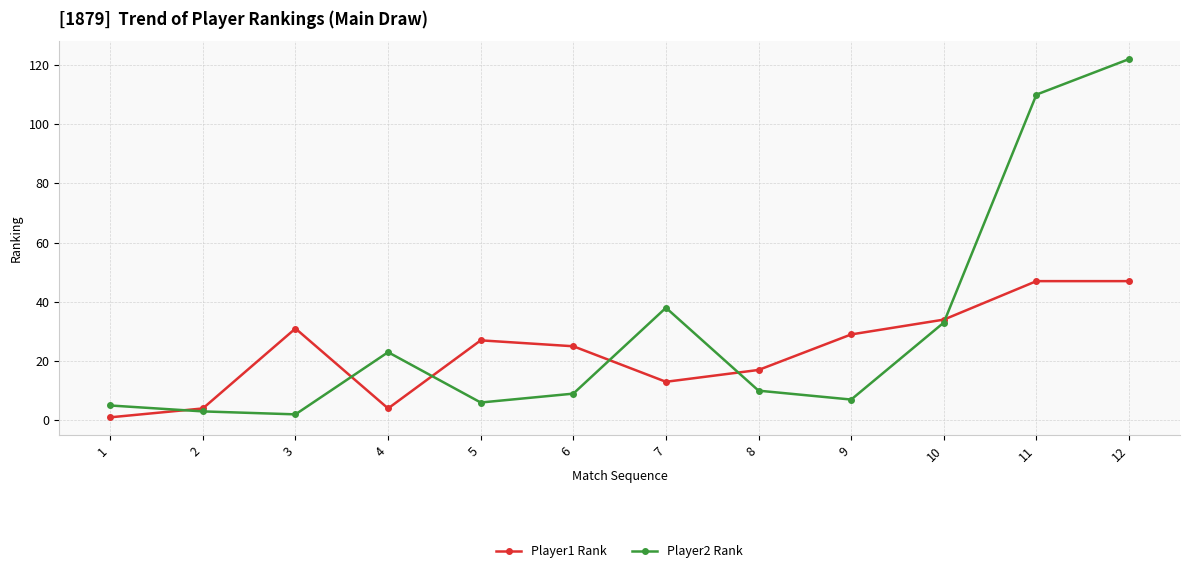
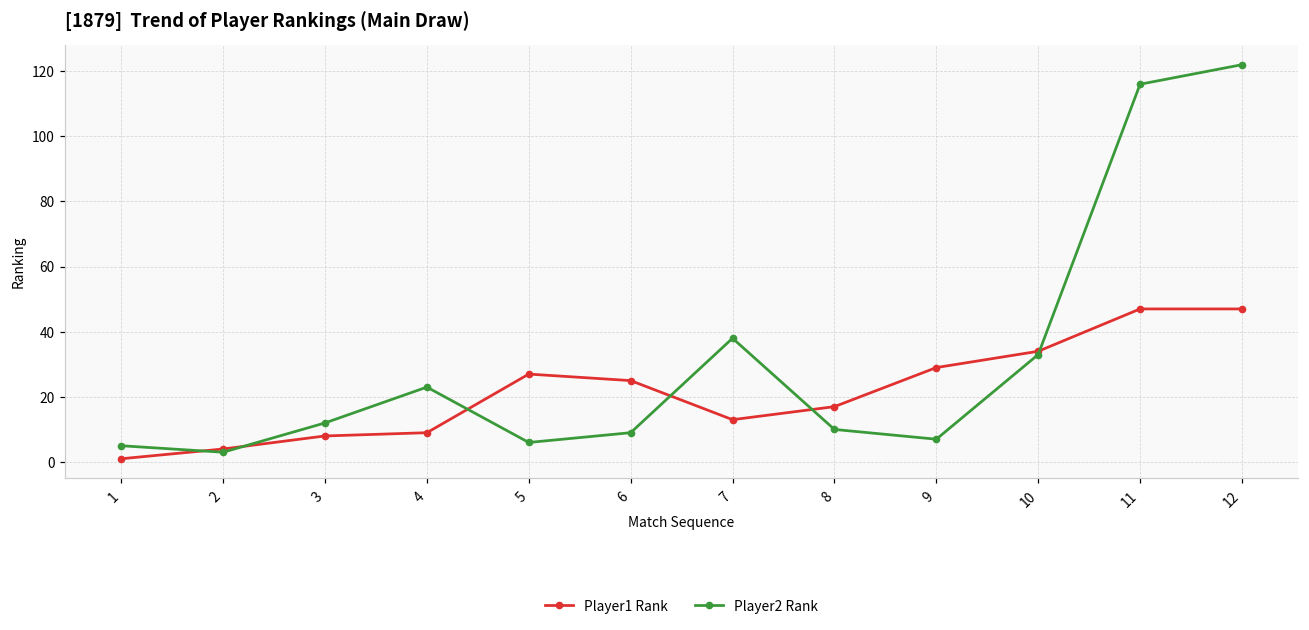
Player1 Rank, 3: 31 -> 8
Player2 Rank, 3: 2 -> 12
Player1 Rank, 4: 4 -> 9
Player2 Rank, 11: 110 -> 116
